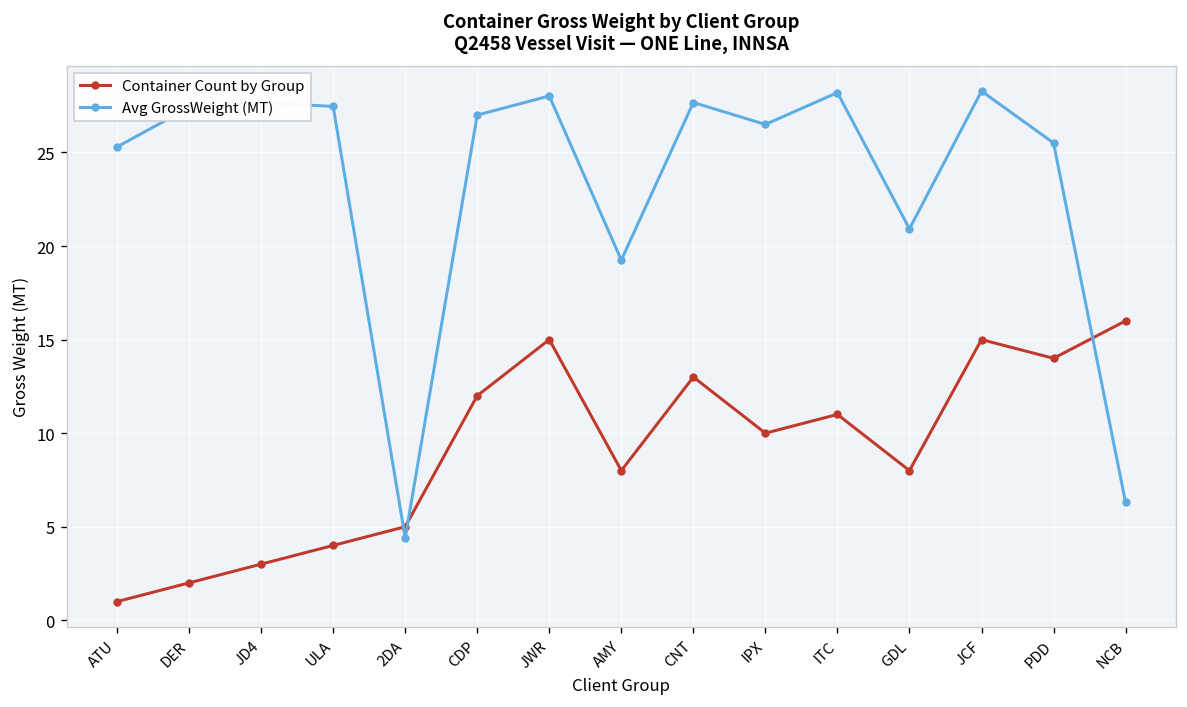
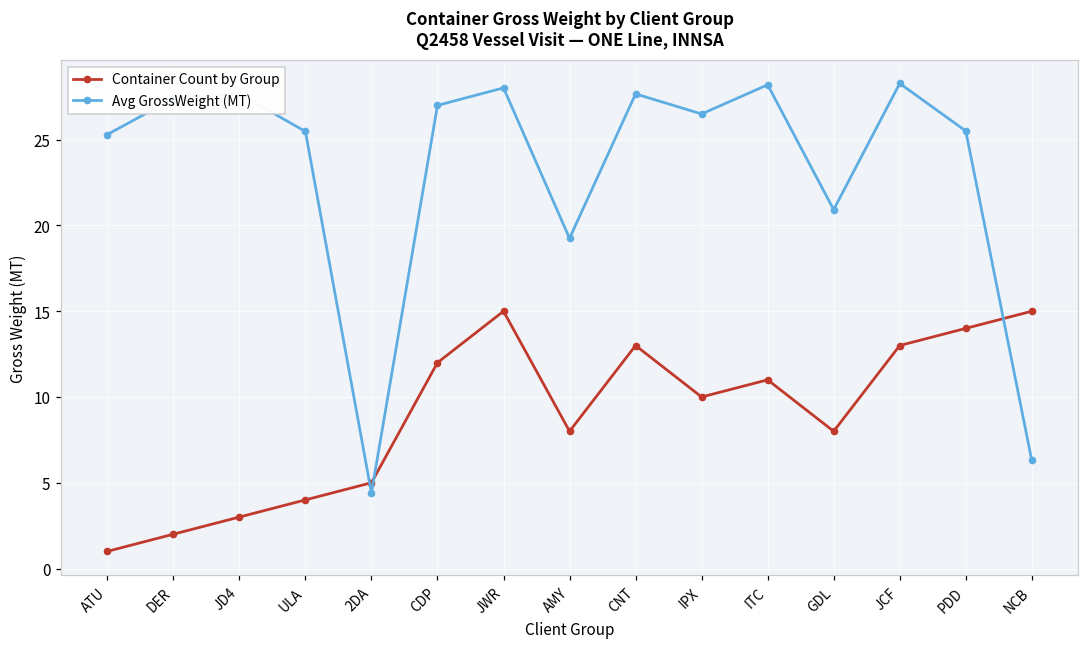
Avg GrossWeight (MT), ULA: 27.5 -> 25.5
Container Count by Group, JCF: 15 -> 13
Container Count by Group, NCB: 16 -> 15
